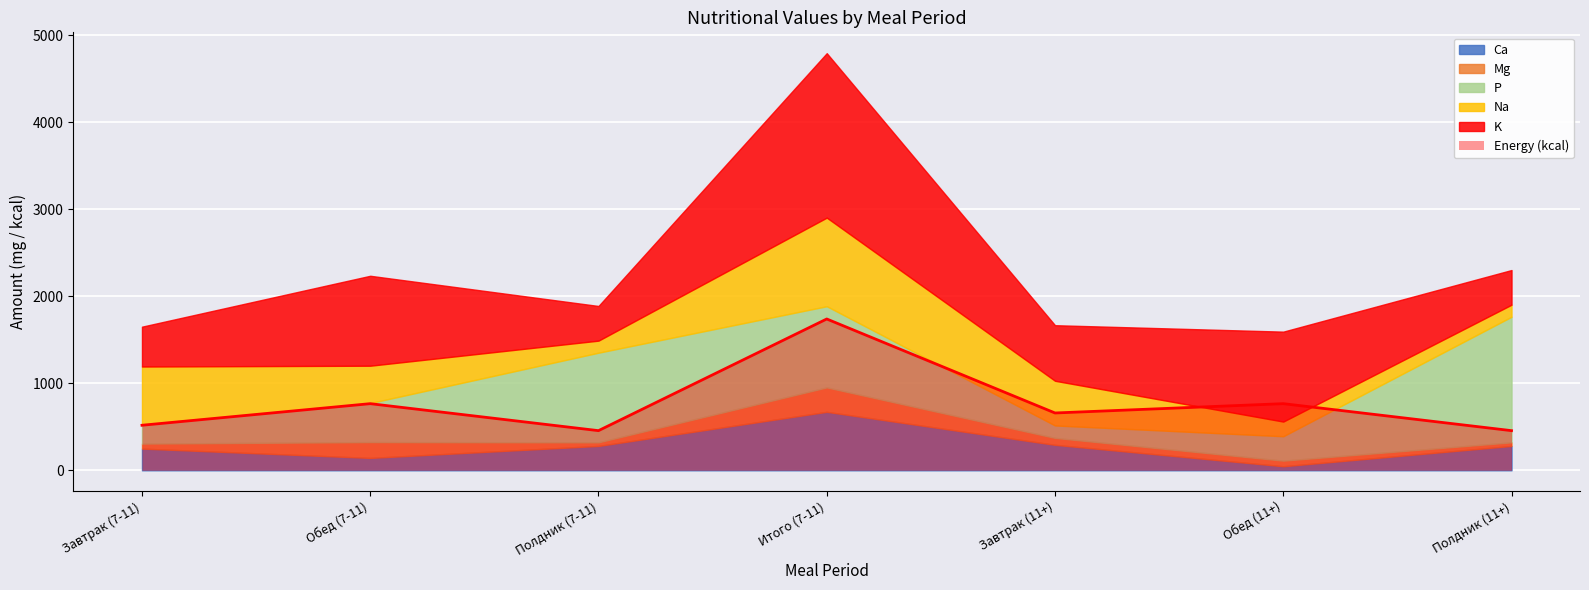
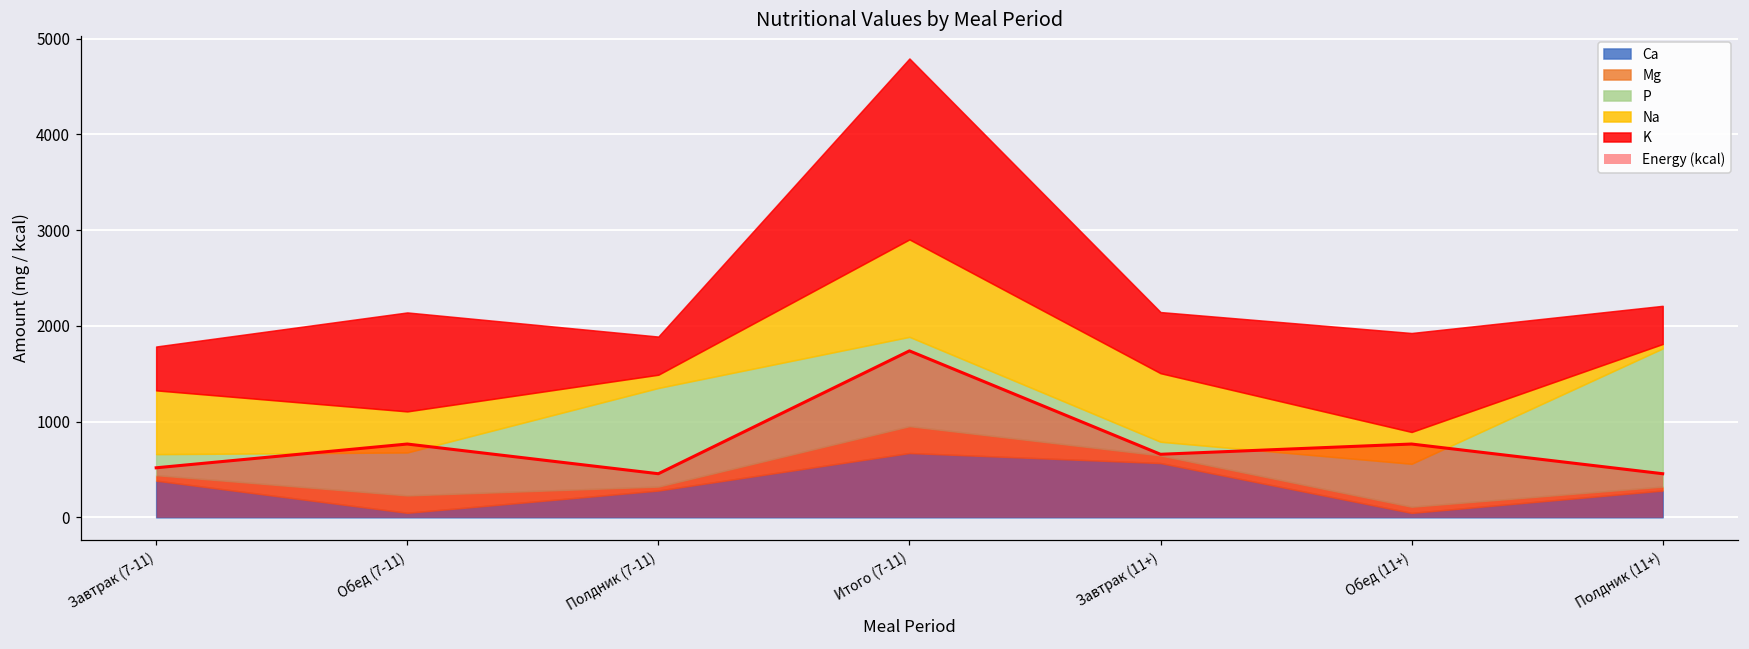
Ca, Завтрак (7-11): 200 -> 400
Ca, Обед (7-11): 100 -> 0
Ca, Завтрак (11+): 300 -> 600
Na, Завтрак (11+): 500 -> 700
P, Обед (11+): 300 -> 400
Na, Обед (11+): 200 -> 300
Na, Полдник (11+): 100 -> 0
